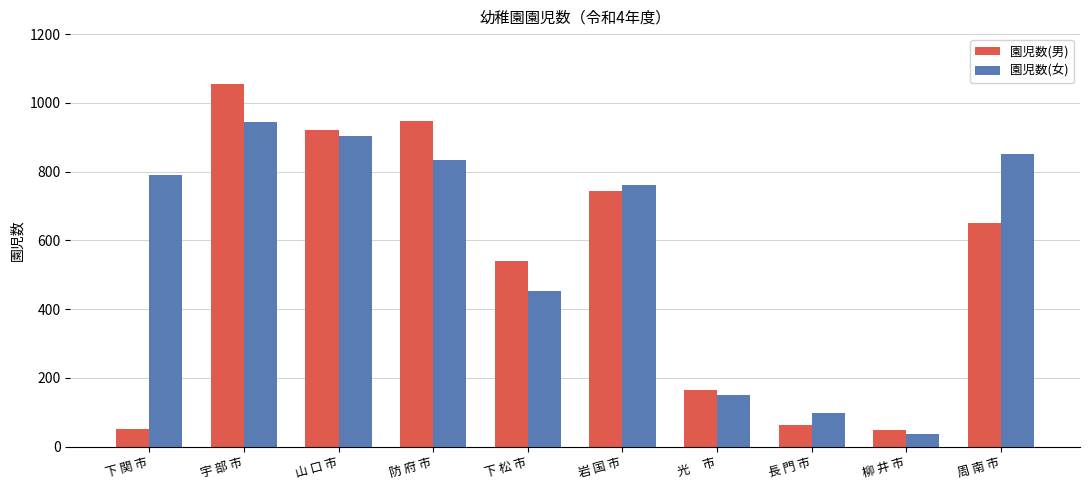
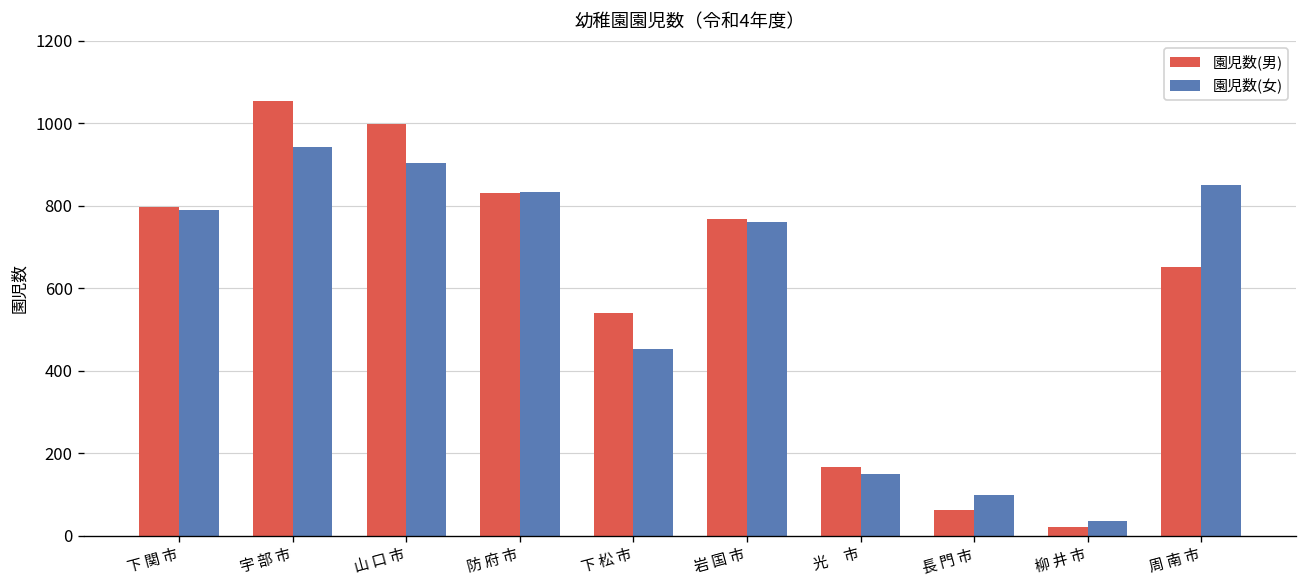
園児数(男), 下 関 市: 50 -> 800
園児数(男), 山 口 市: 920 -> 1000
園児数(男), 防 府 市: 950 -> 830
園児数(男), 岩 国 市: 740 -> 770
園児数(男), 柳 井 市: 50 -> 20
